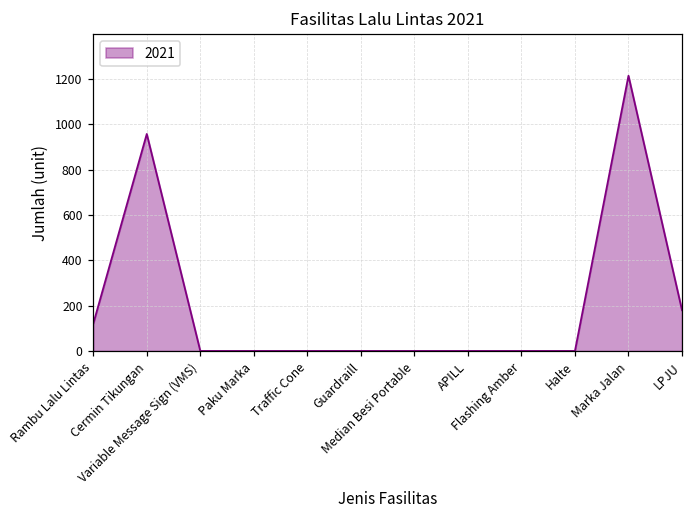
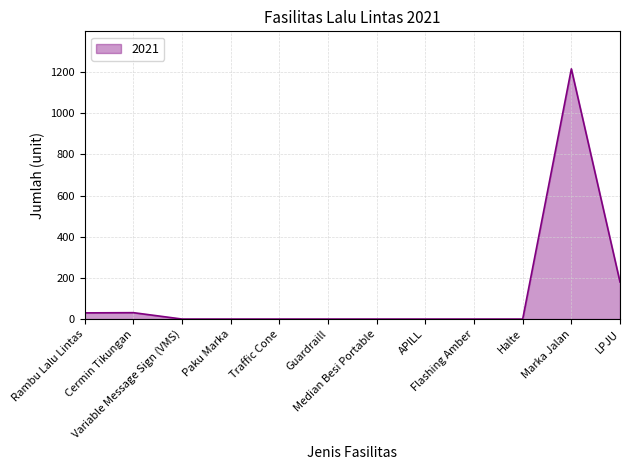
Rambu Lalu Lintas: 120 -> 30
Cermin Tikungan: 960 -> 30
